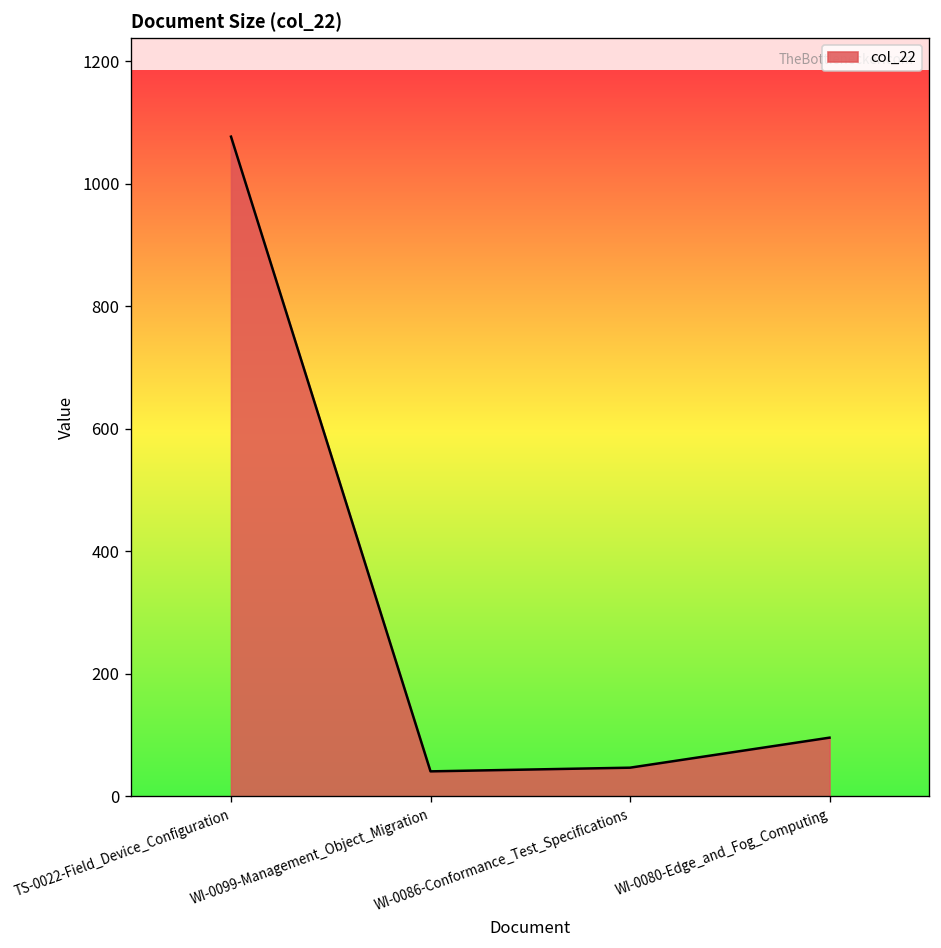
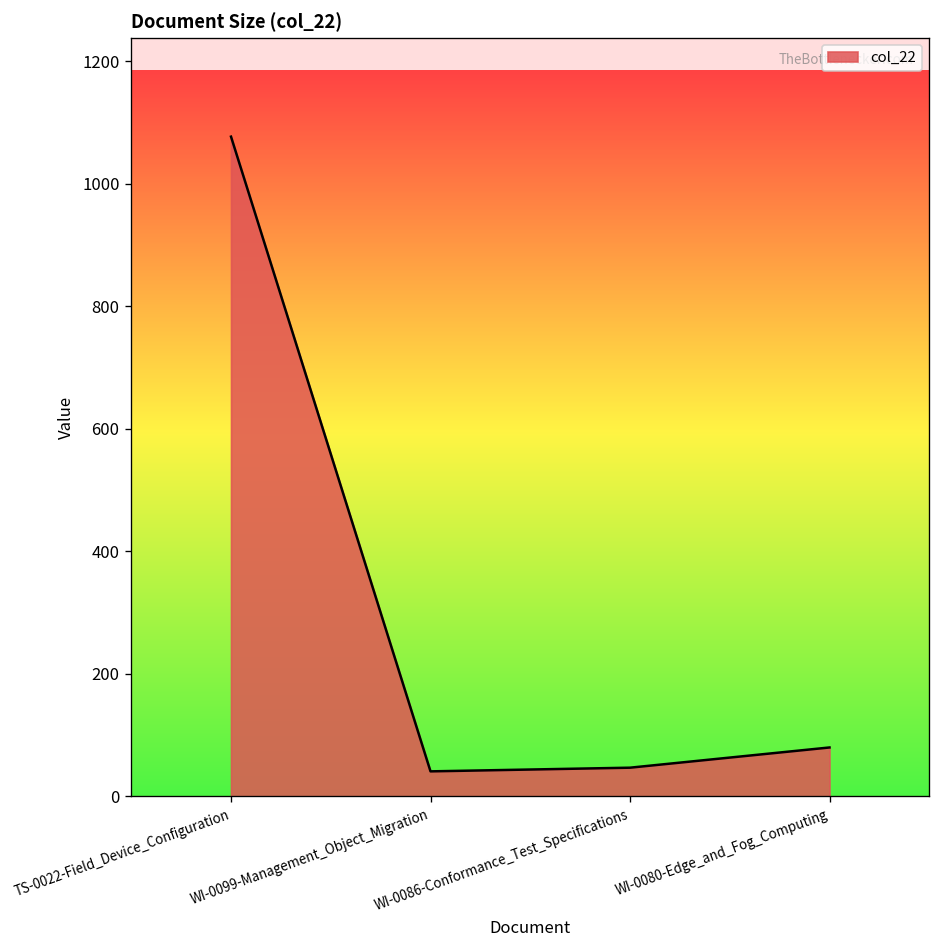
WI-0080-Edge_and_Fog_Computing: 100 -> 80
